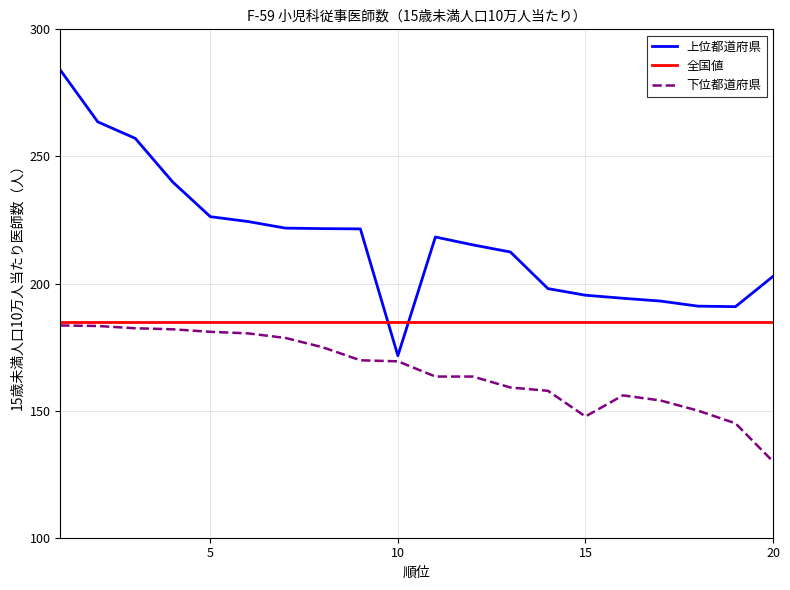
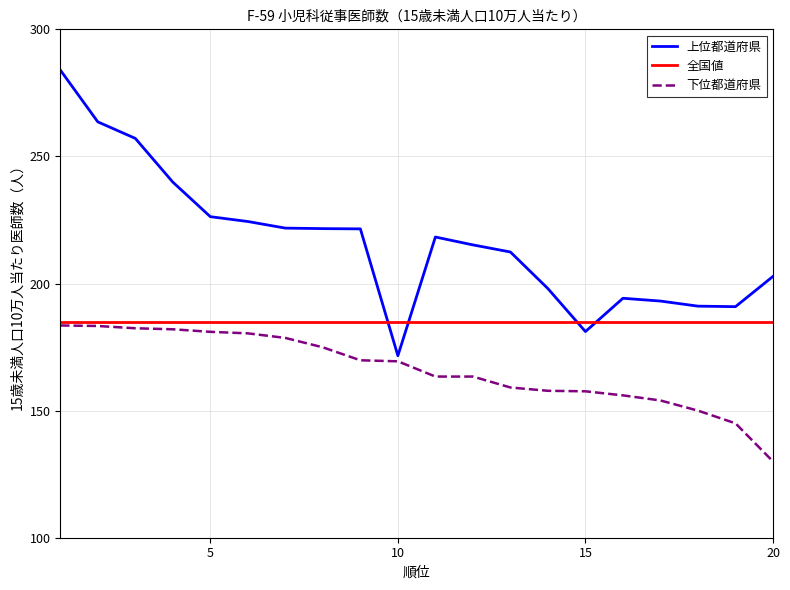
上位都道府県, 15: 195 -> 181
下位都道府県, 15: 148 -> 158
